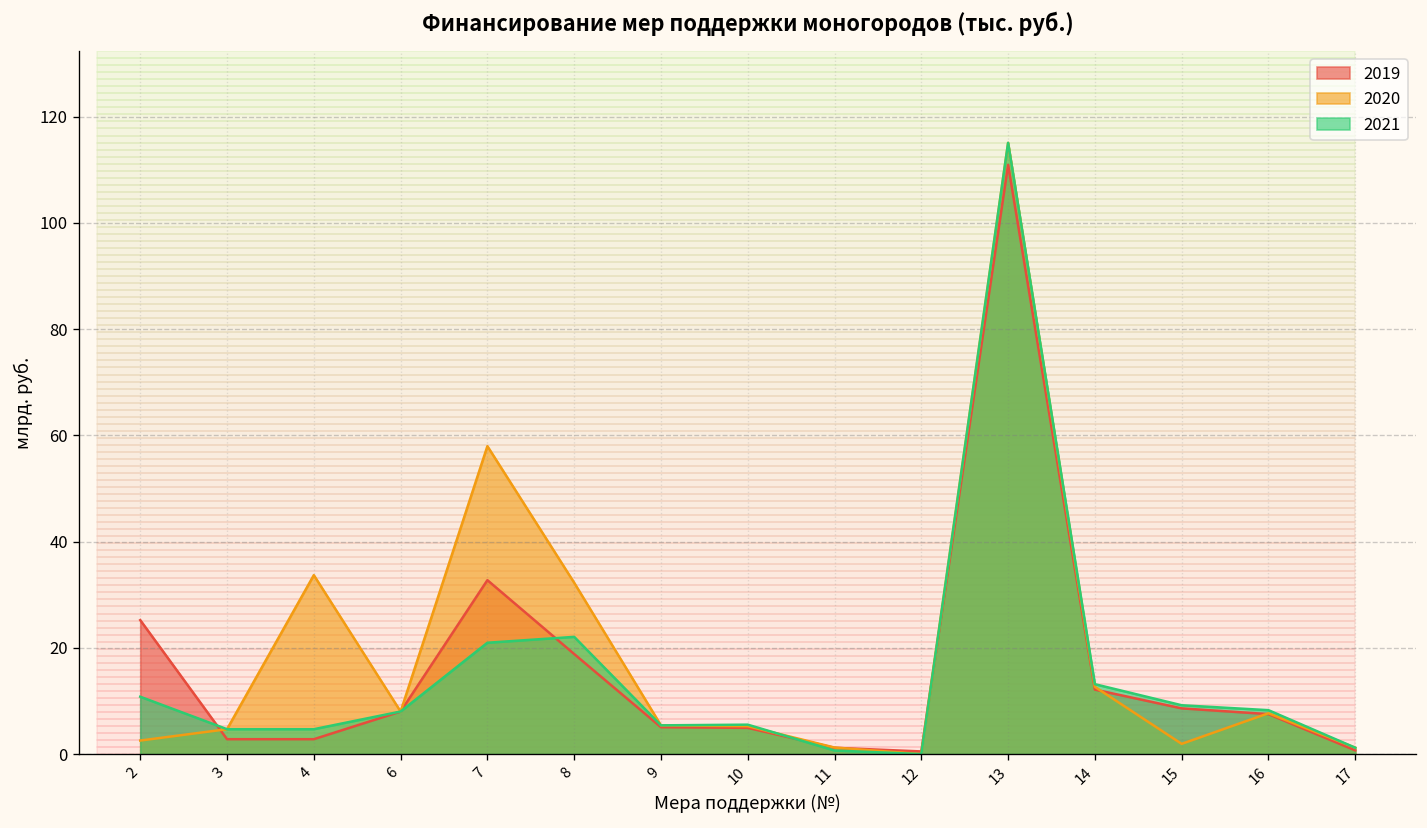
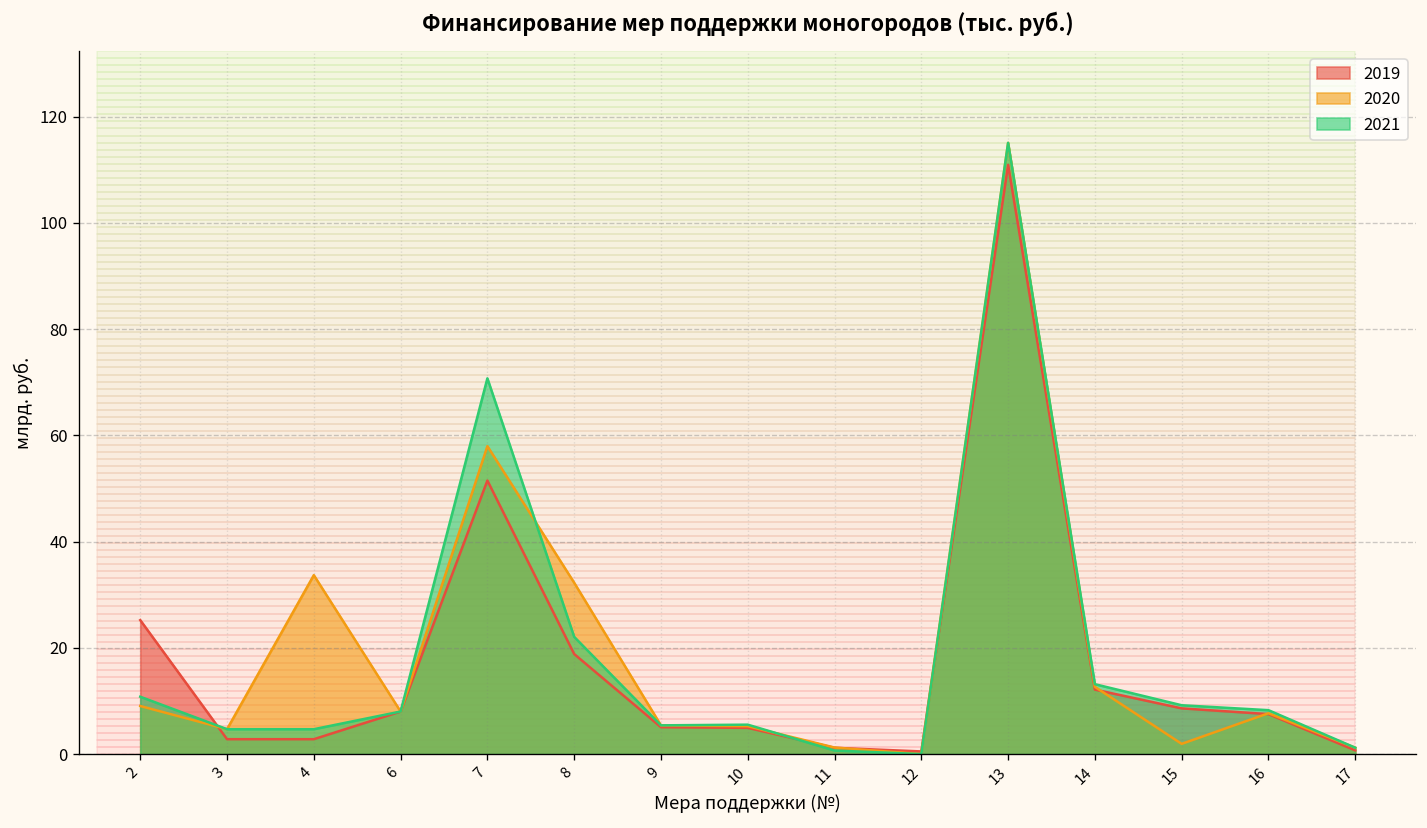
2020, 2: 3 -> 9
2019, 7: 33 -> 51
2021, 7: 21 -> 71
